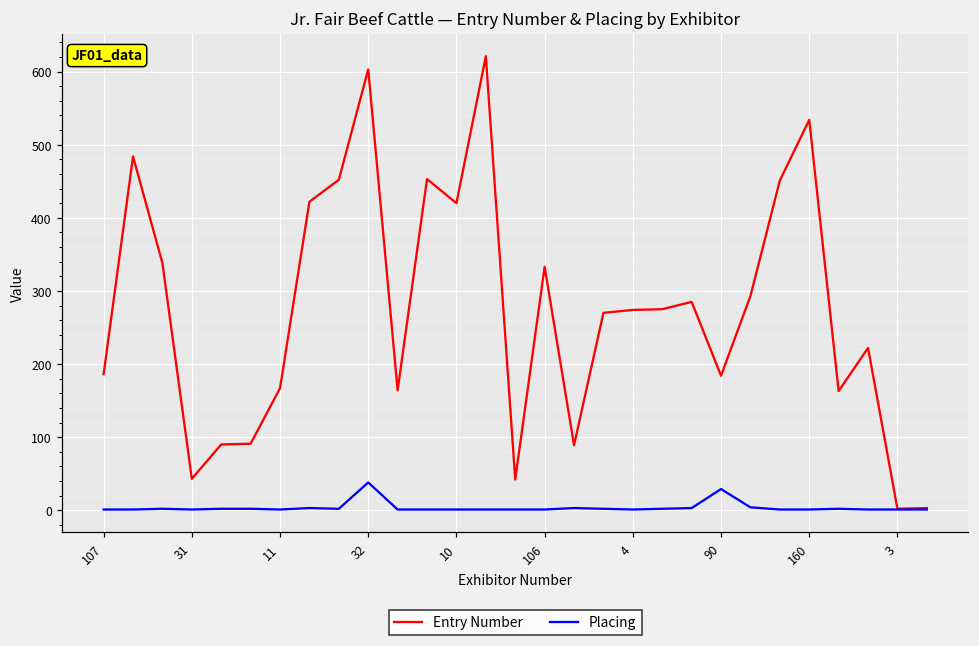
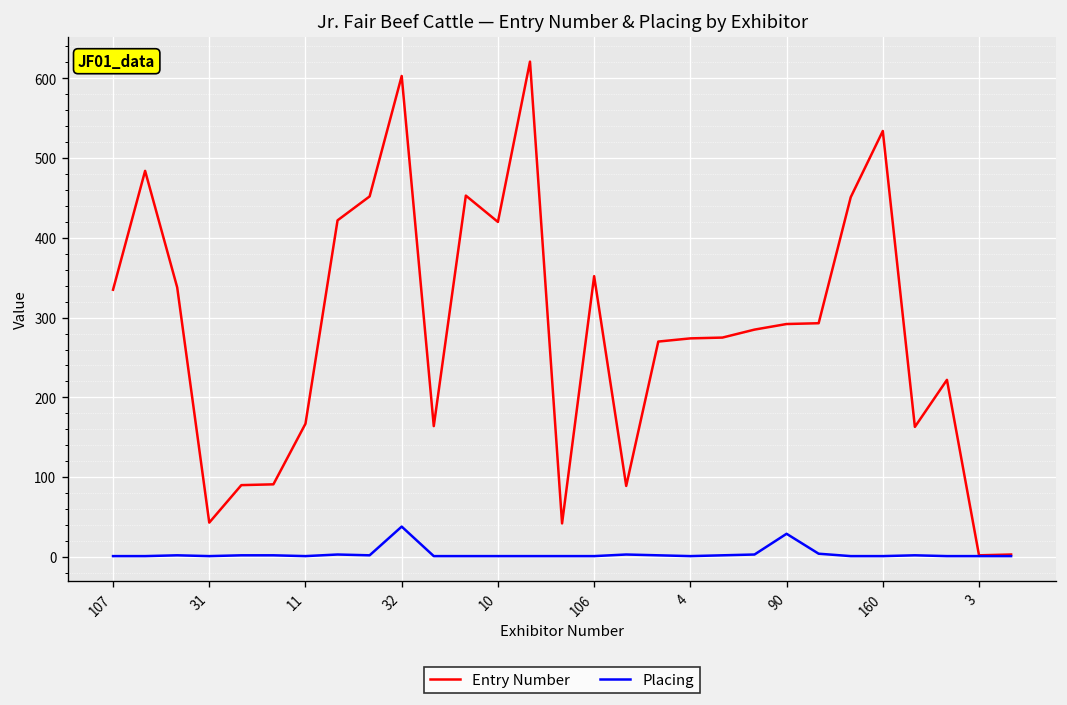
Entry Number, 107: 190 -> 340
Entry Number, 106: 330 -> 350
Entry Number, 90: 180 -> 290
